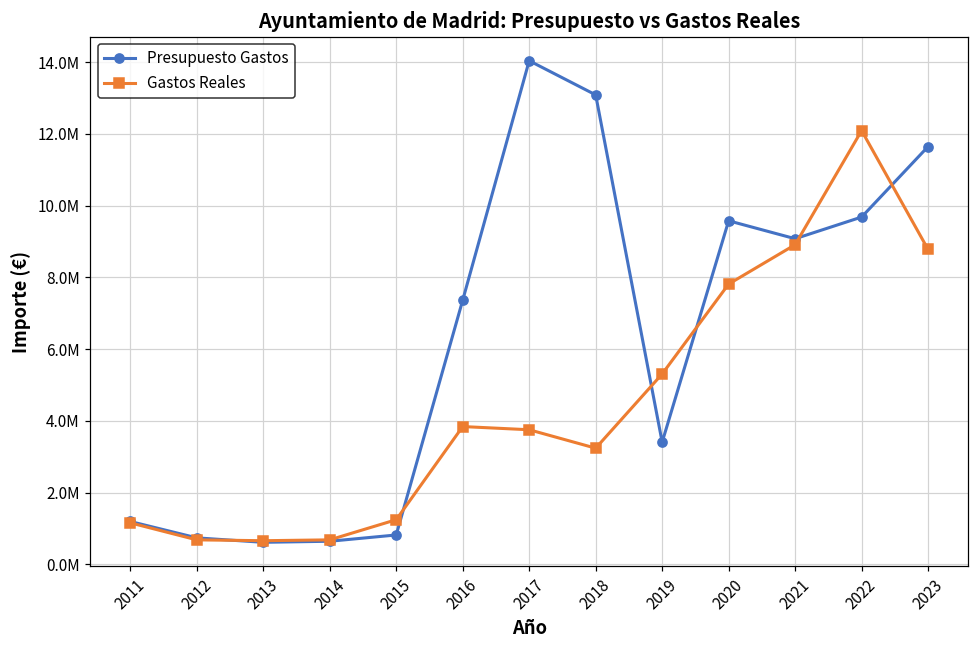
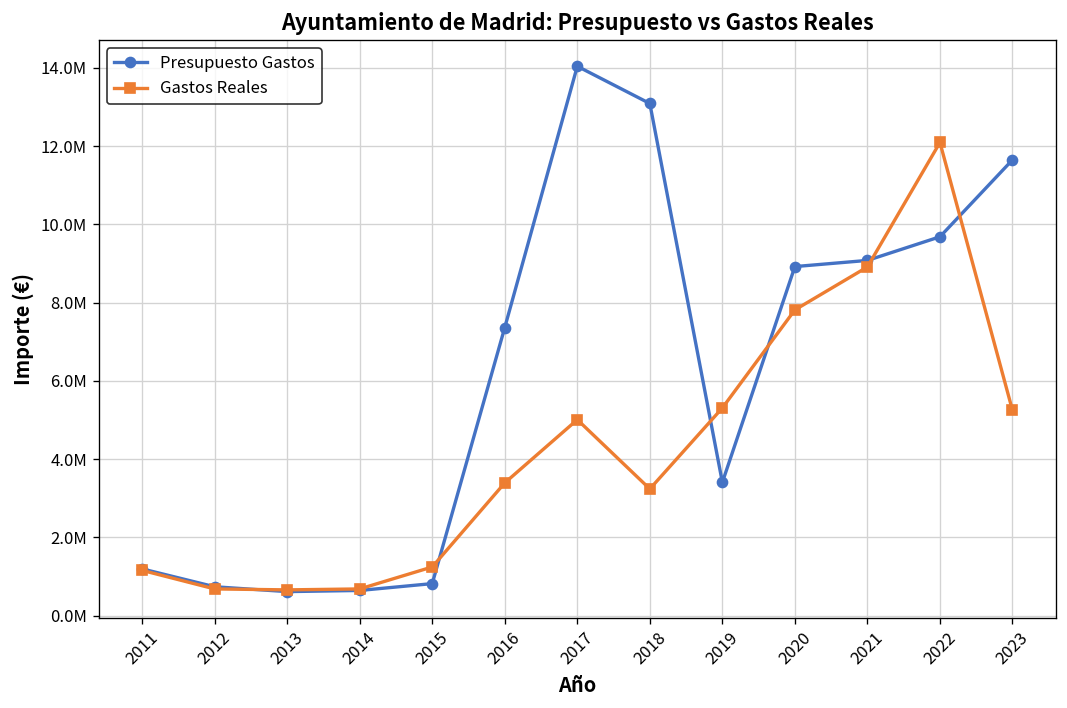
Gastos Reales, 2016: 3800000 -> 3400000
Gastos Reales, 2017: 3800000 -> 5000000
Presupuesto Gastos, 2020: 9600000 -> 8900000
Gastos Reales, 2023: 8800000 -> 5200000
